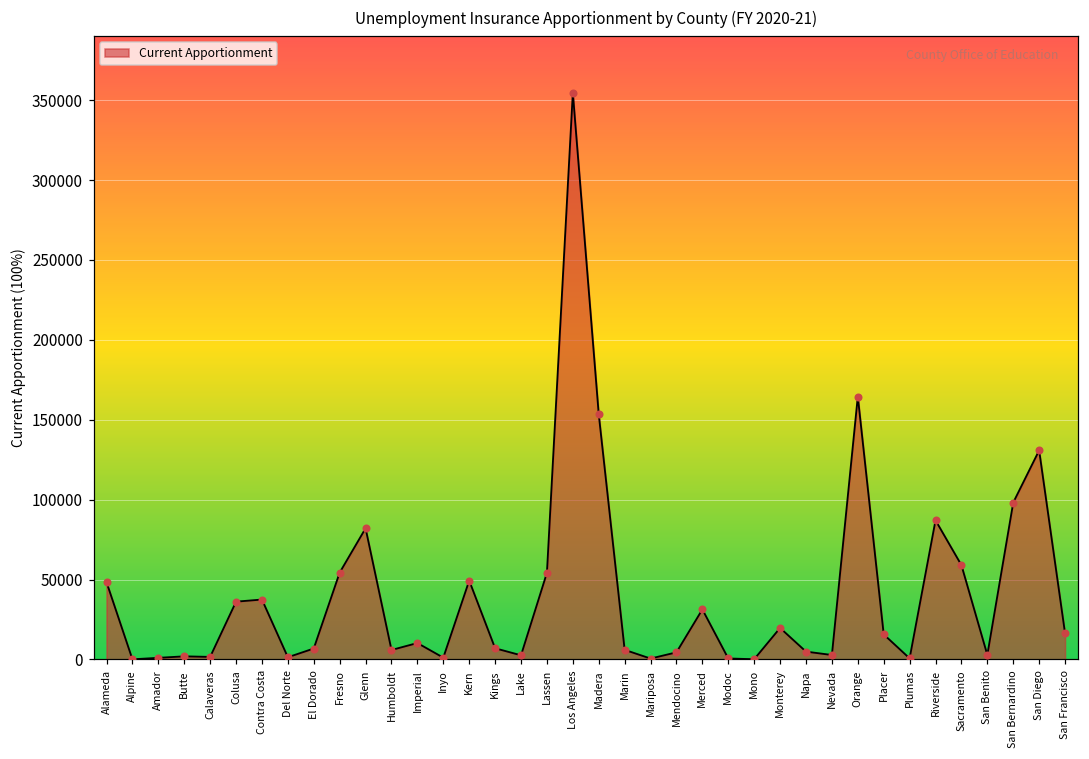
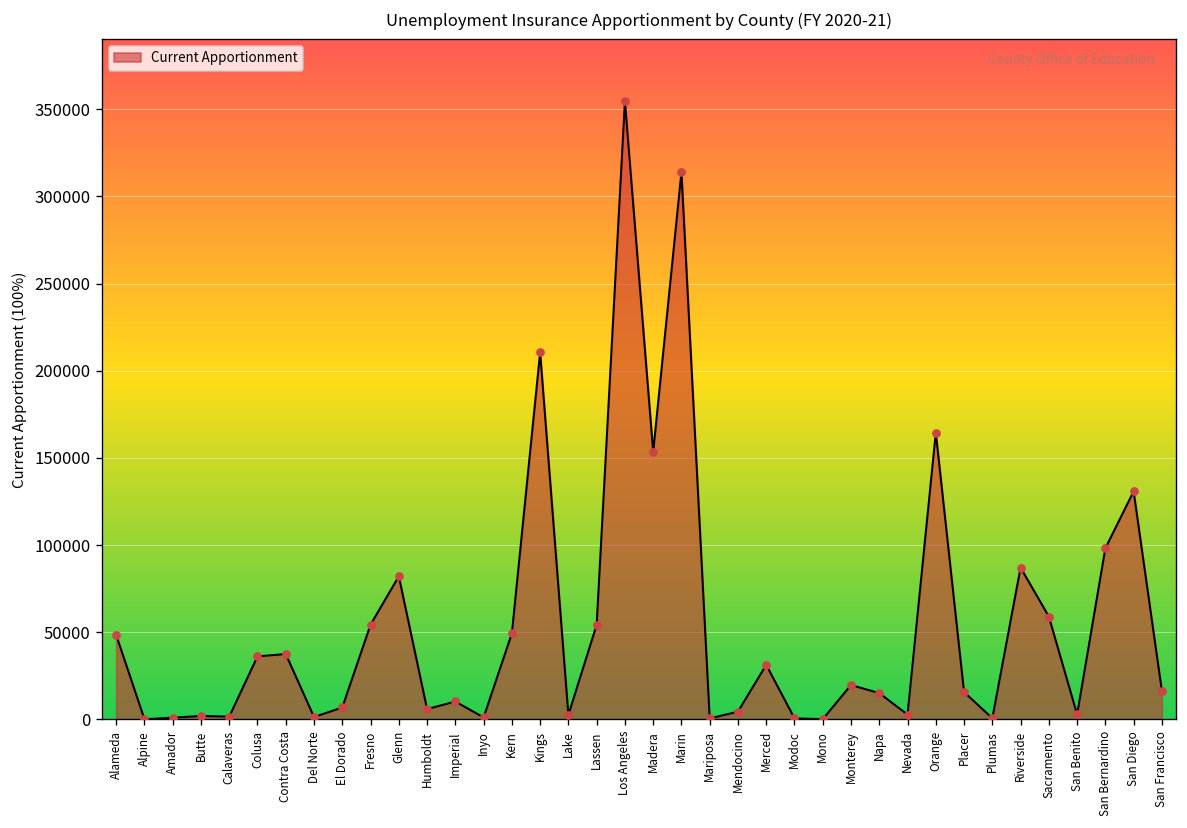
Kings: 7000 -> 211000
Marin: 6000 -> 314000
Napa: 5000 -> 15000
